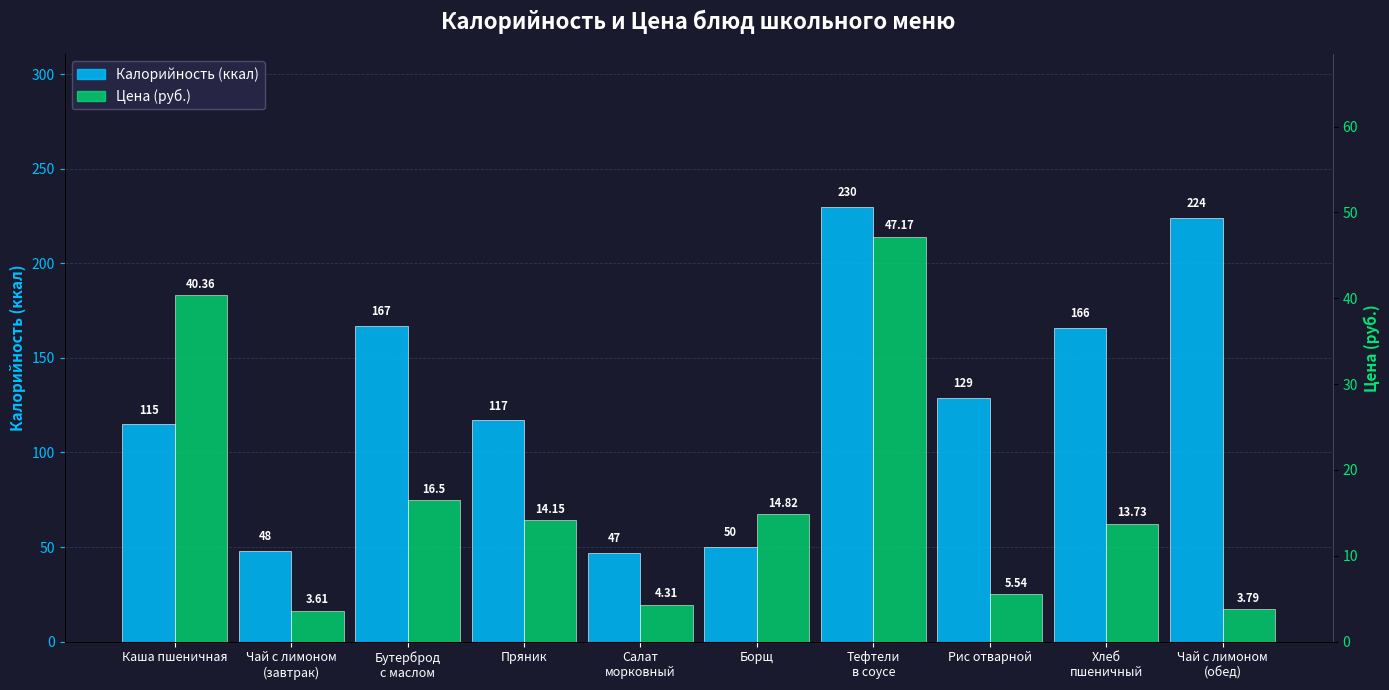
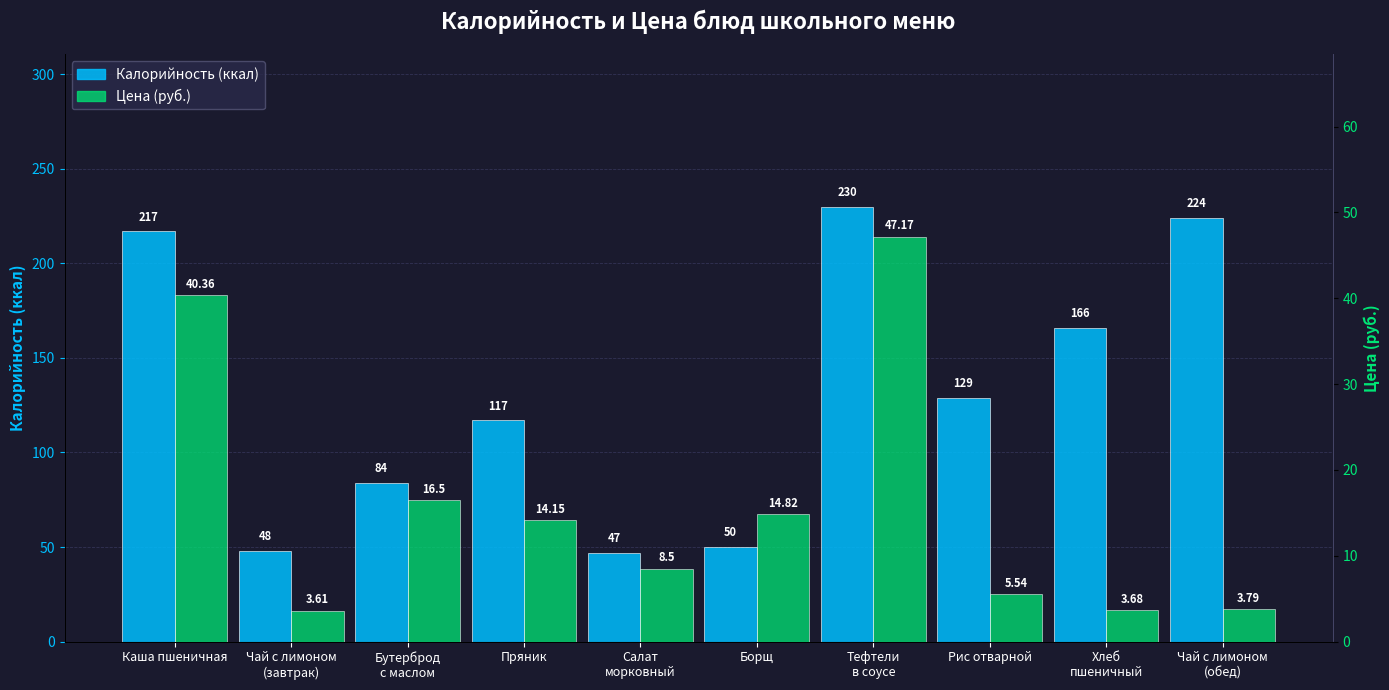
Калорийность (ккал), Каша пшеничная: 115 -> 217
Калорийность (ккал), Бутерброд с маслом: 167 -> 84
Цена (руб.), Салат морковный: 4.31 -> 8.5
Цена (руб.), Хлеб пшеничный: 13.73 -> 3.68
